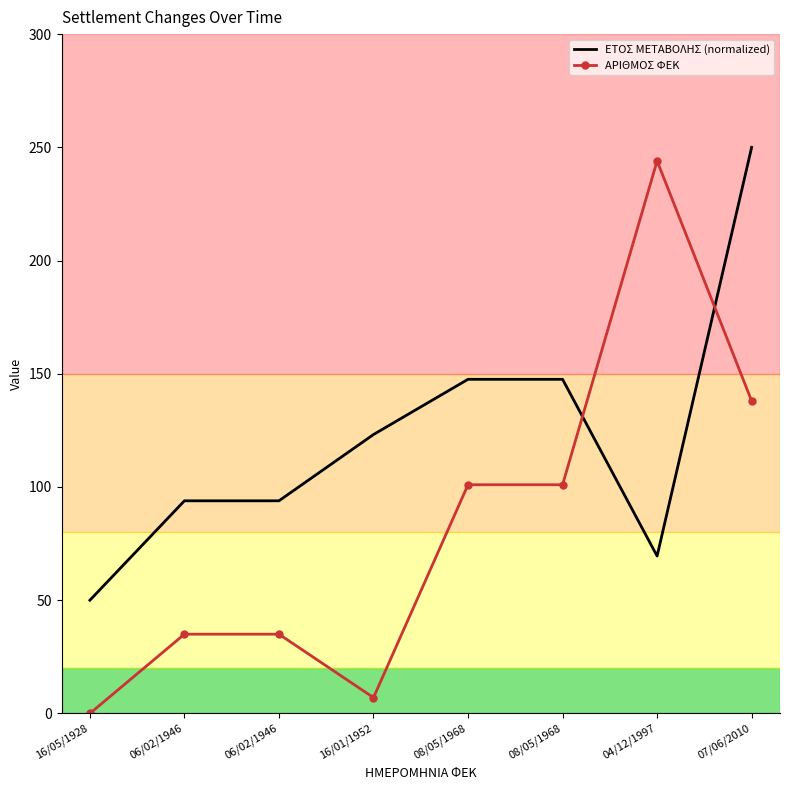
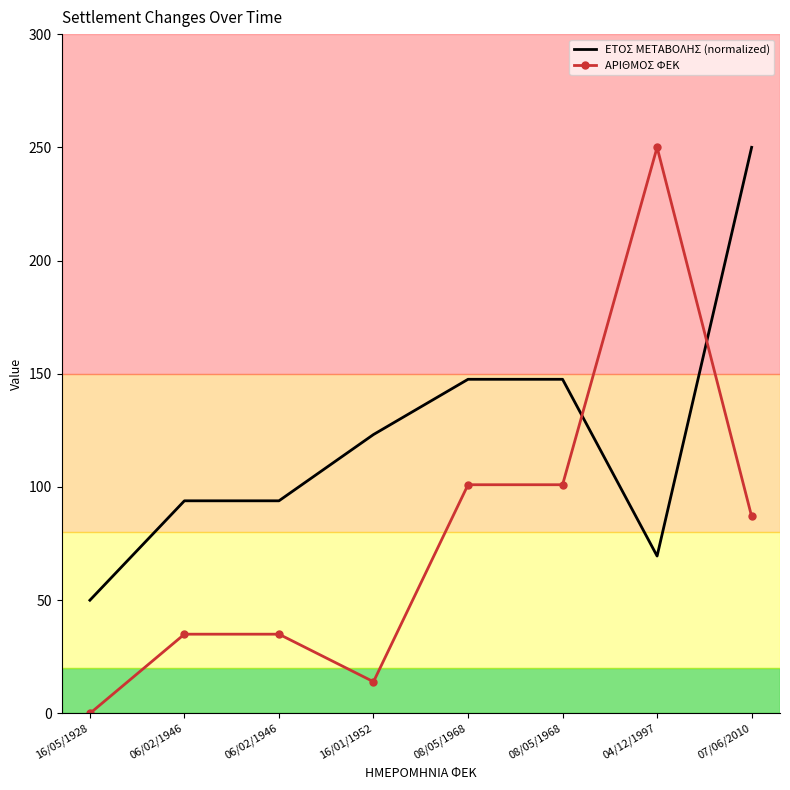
ΑΡΙΘΜΟΣ ΦΕΚ, 16/01/1952: 7 -> 14
ΑΡΙΘΜΟΣ ΦΕΚ, 04/12/1997: 244 -> 250
ΑΡΙΘΜΟΣ ΦΕΚ, 07/06/2010: 138 -> 87
